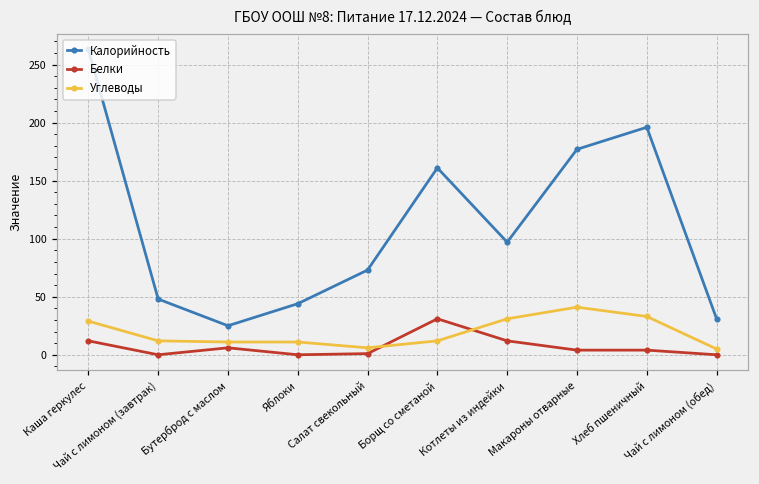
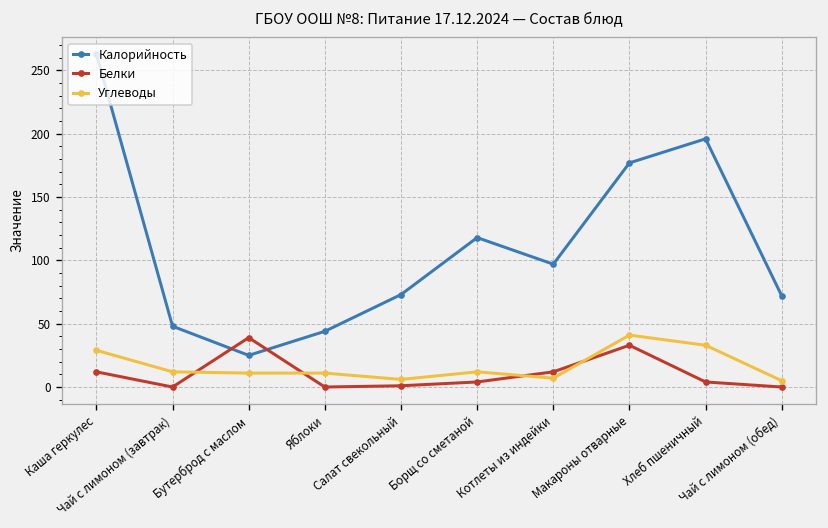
Белки, Бутерброд с маслом: 6 -> 39
Калорийность, Борщ со сметаной: 161 -> 118
Белки, Борщ со сметаной: 31 -> 4
Углеводы, Котлеты из индейки: 31 -> 7
Белки, Макароны отварные: 4 -> 33
Калорийность, Чай с лимоном (обед): 31 -> 72
